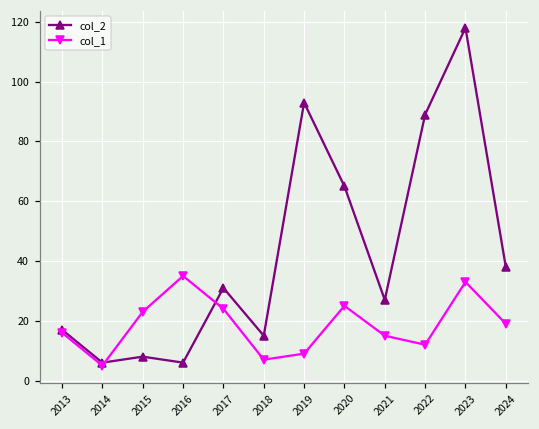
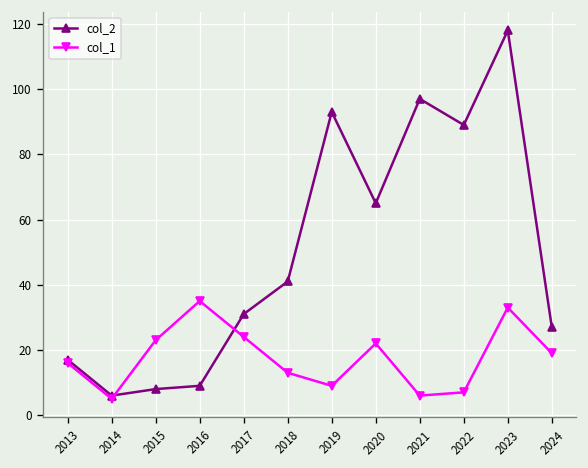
col_2, 2016: 6 -> 9
col_2, 2018: 15 -> 41
col_1, 2018: 7 -> 13
col_1, 2020: 25 -> 22
col_2, 2021: 27 -> 97
col_1, 2021: 15 -> 6
col_1, 2022: 12 -> 7
col_2, 2024: 38 -> 27
